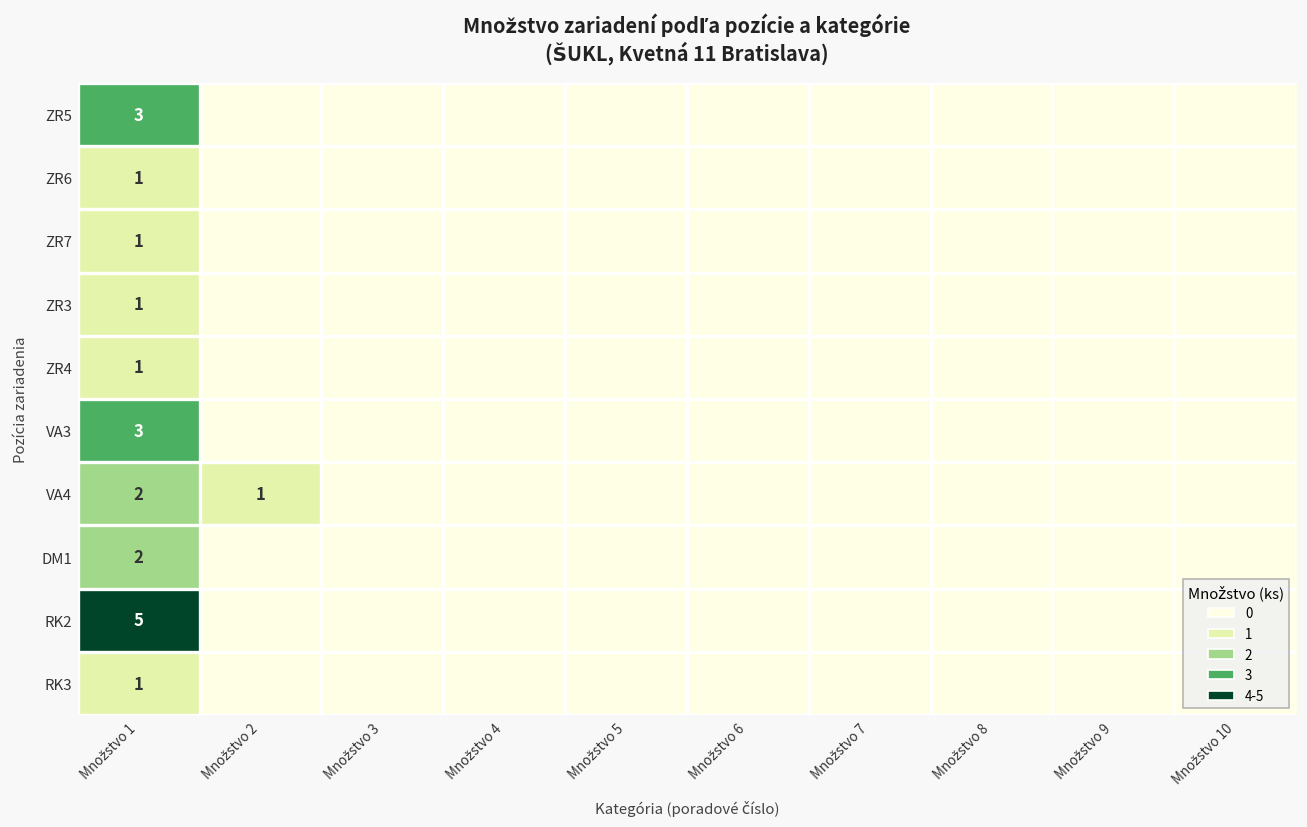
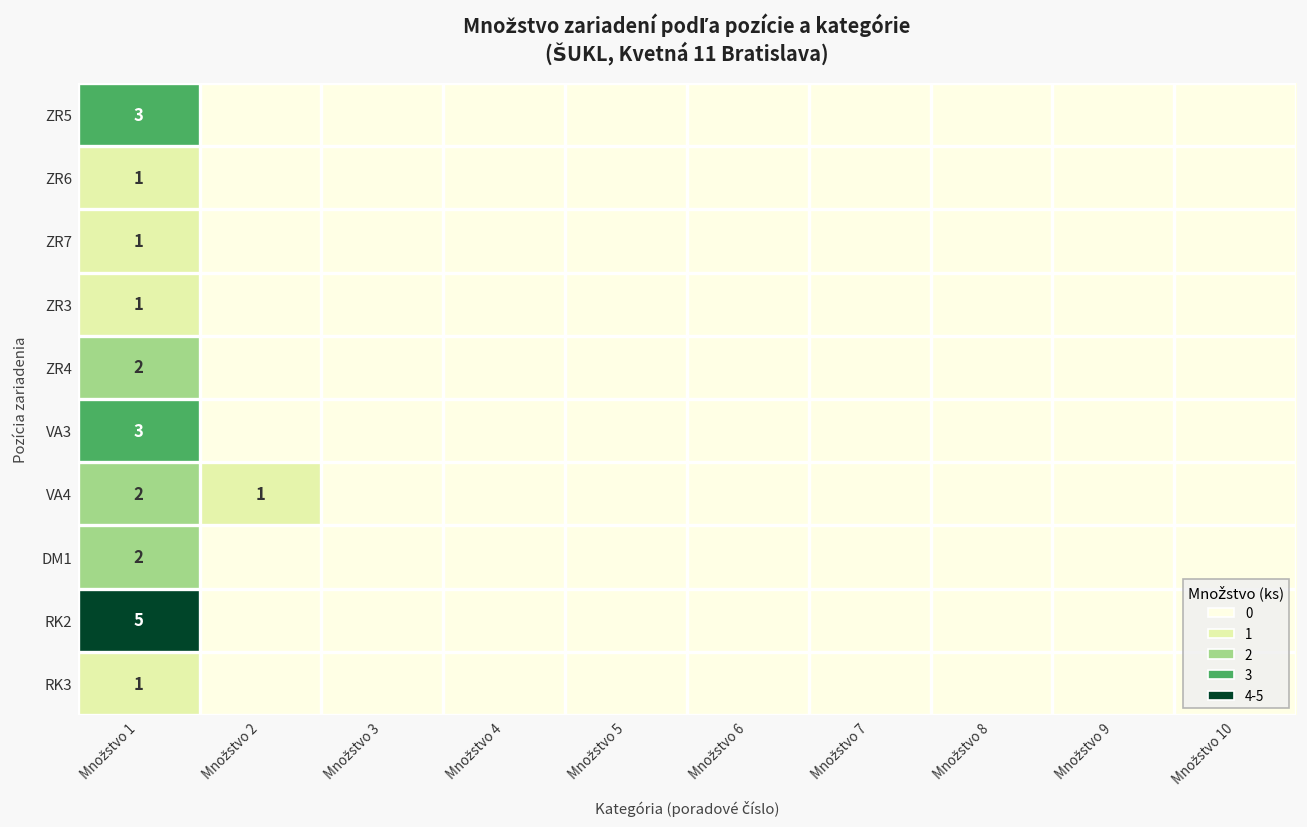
ZR4, Množstvo 1: 1 -> 2
